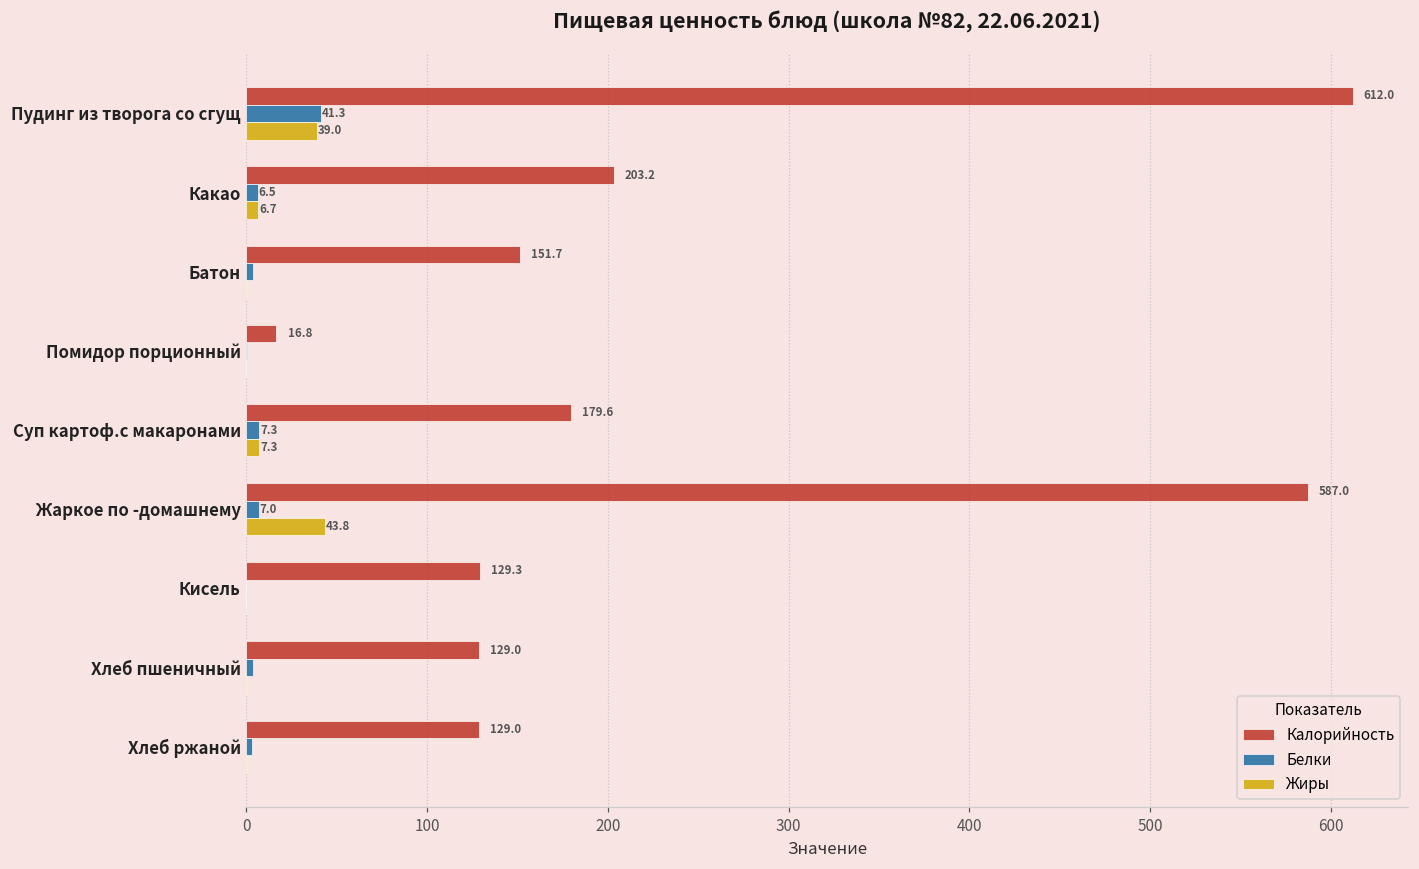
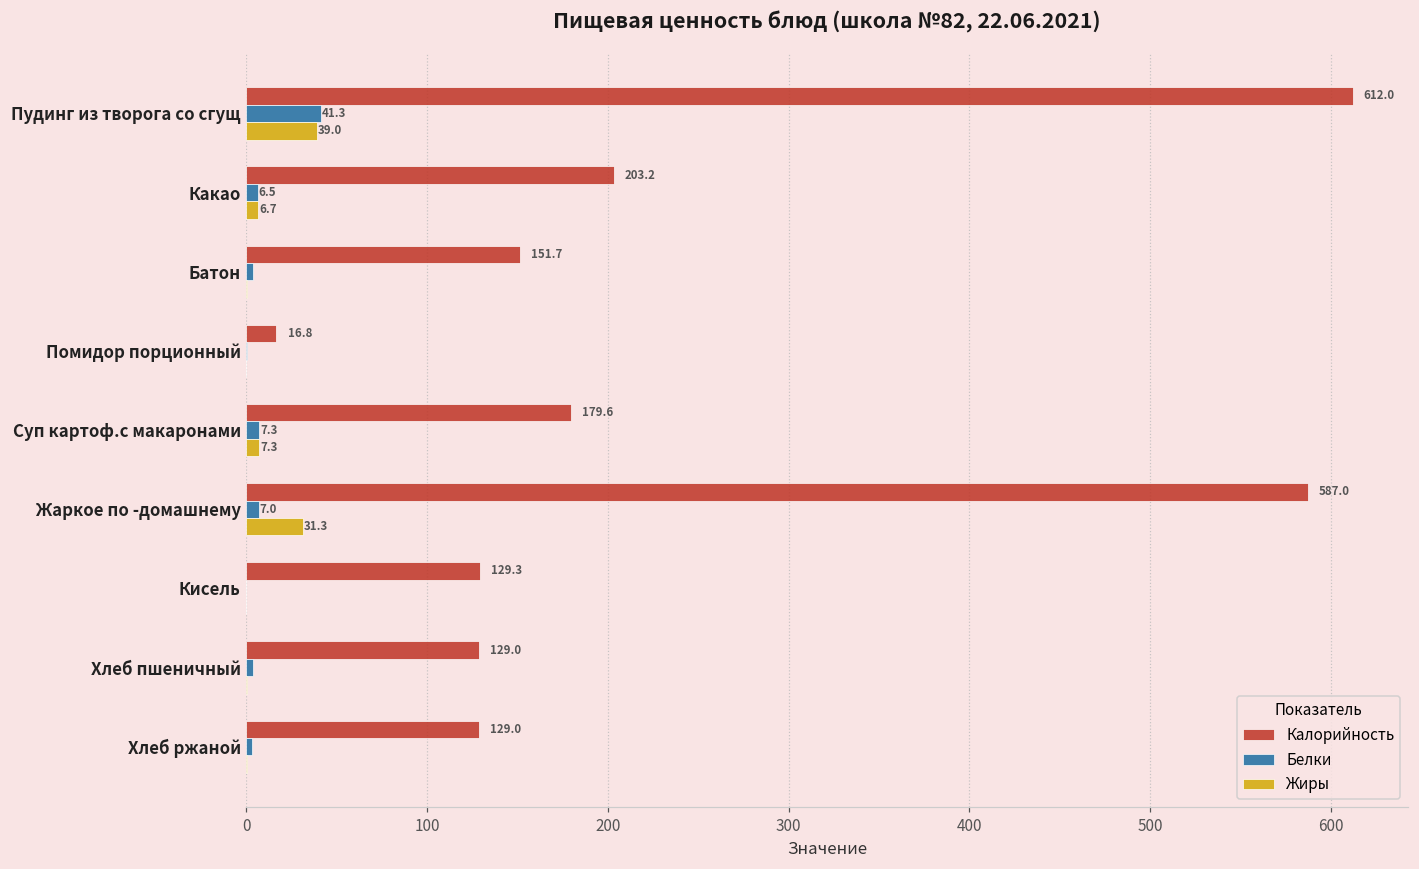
Жиры, Жаркое по -домашнему: 43.8 -> 31.3
